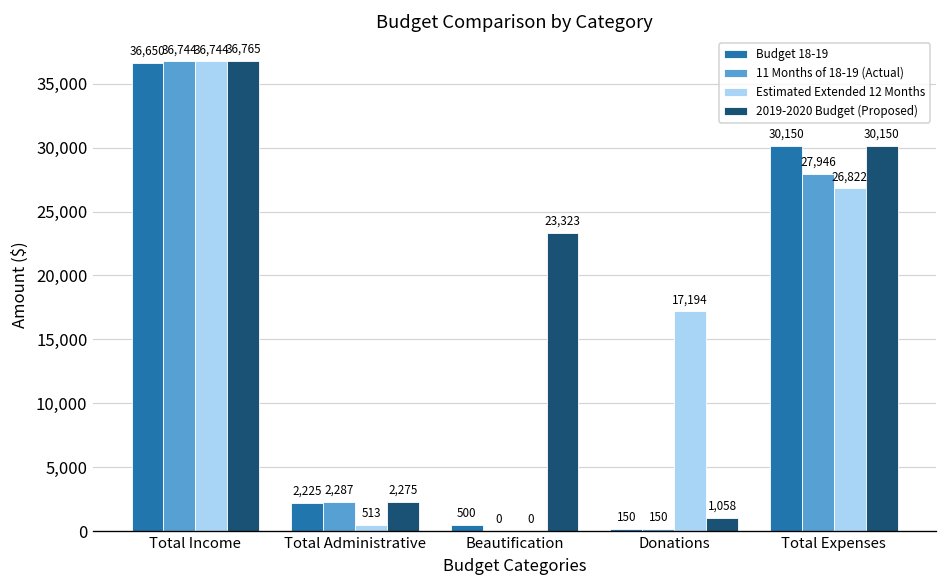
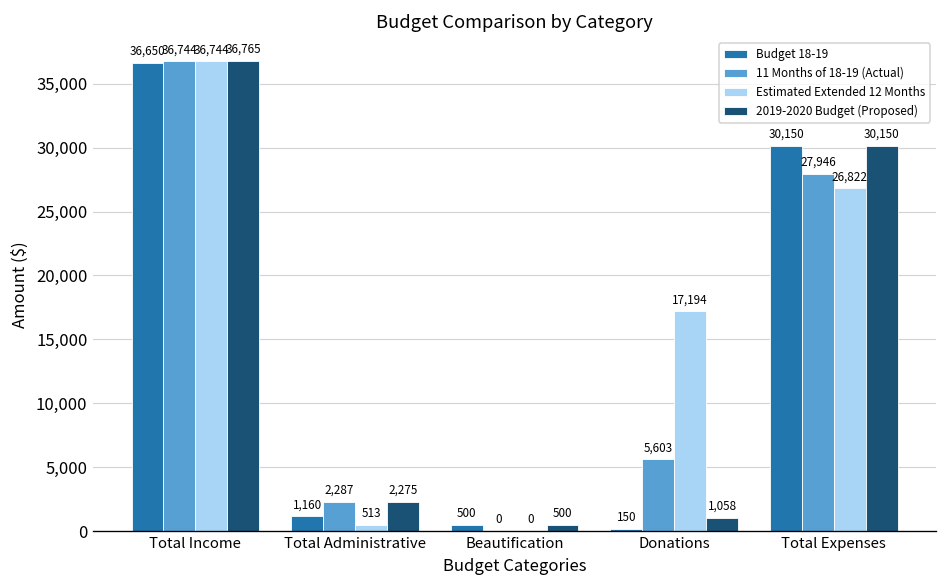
Budget 18-19, Total Administrative: 2,225 -> 1,160
2019-2020 Budget (Proposed), Beautification: 23,323 -> 500
11 Months of 18-19 (Actual), Donations: 150 -> 5,603
